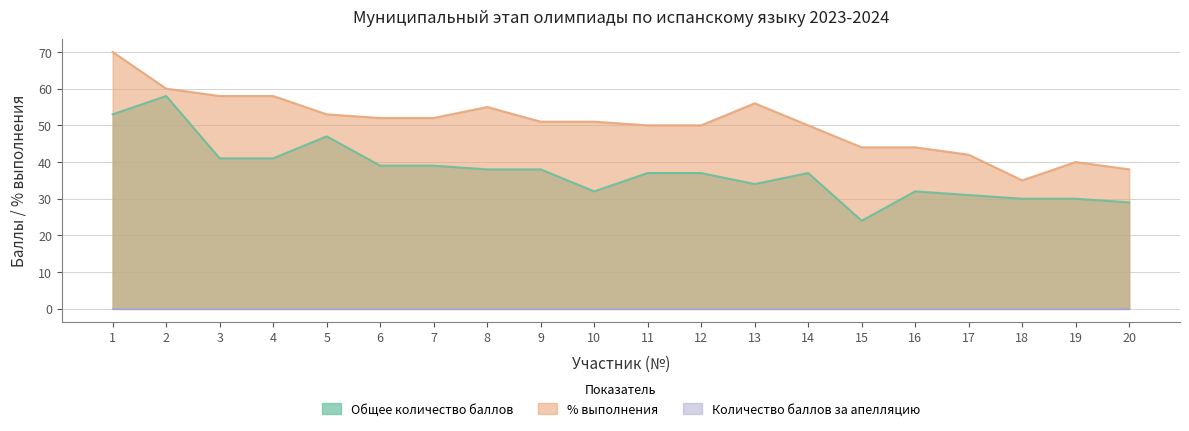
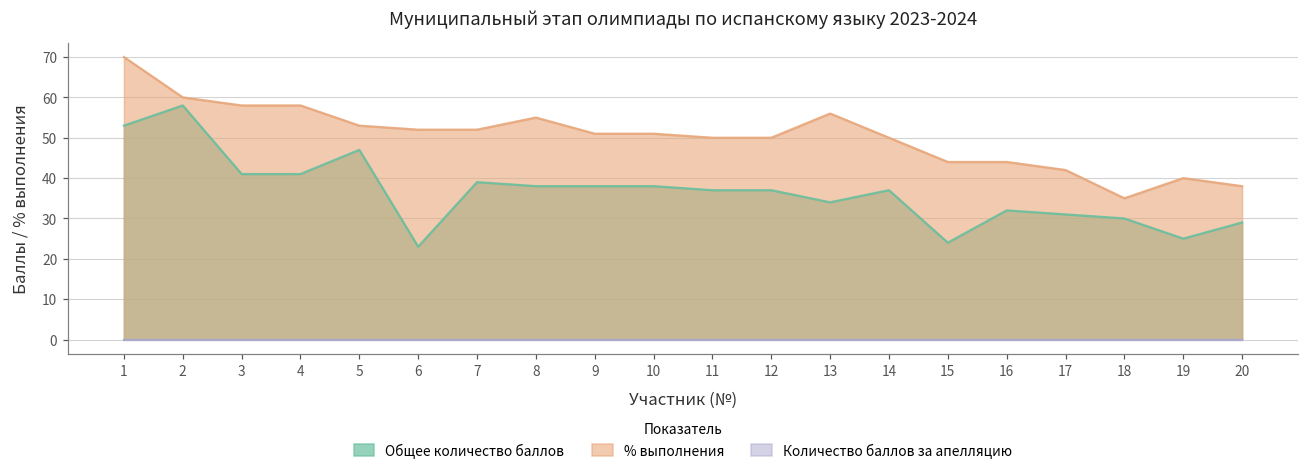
Общее количество баллов, 6: 39 -> 23
Общее количество баллов, 10: 32 -> 38
Общее количество баллов, 19: 30 -> 25
